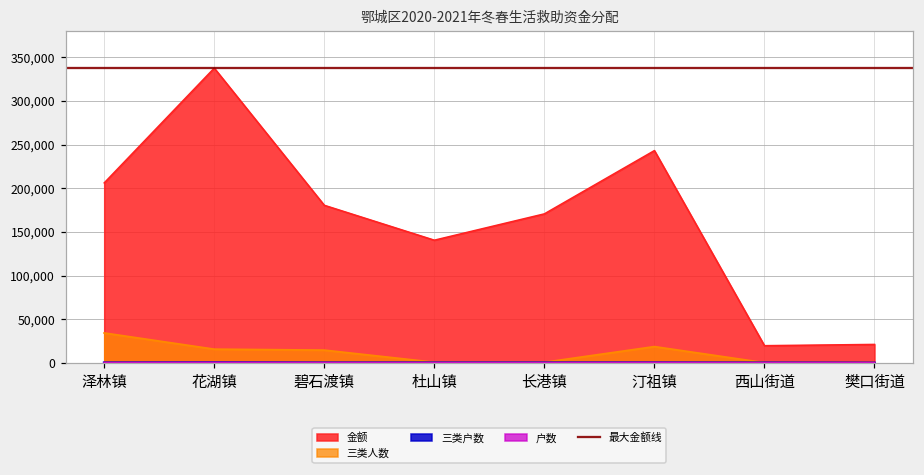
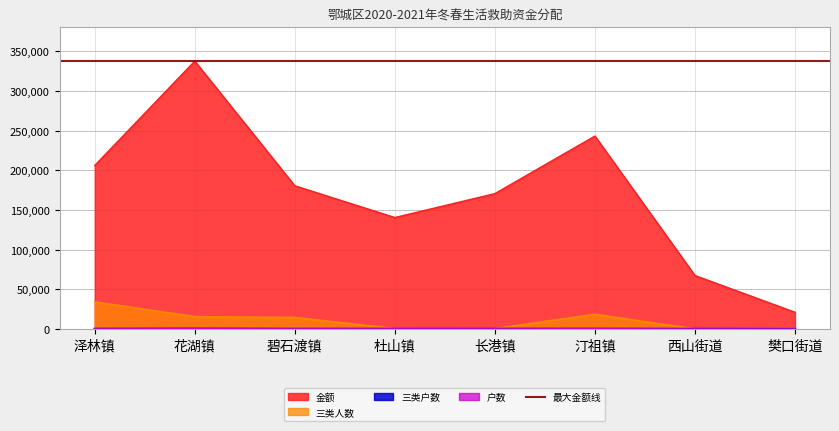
金额, 西山街道: 20,000 -> 70,000
